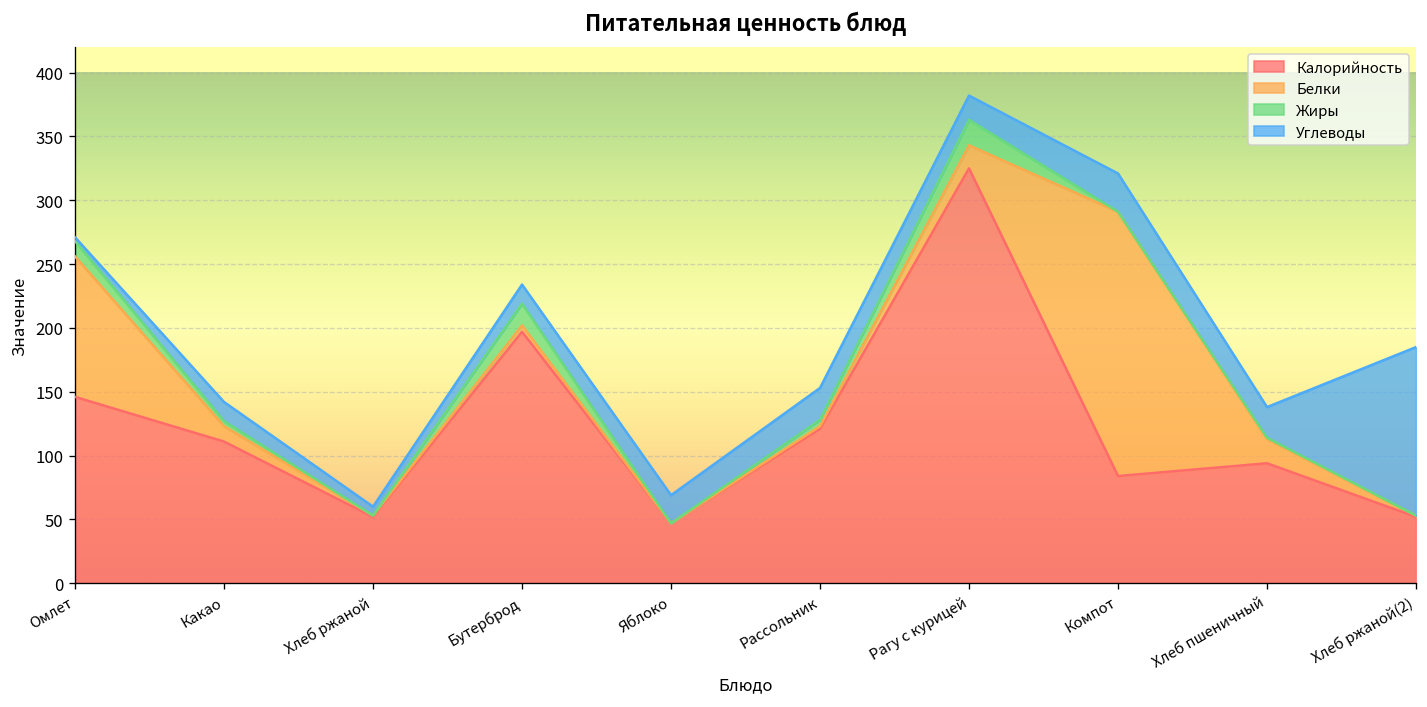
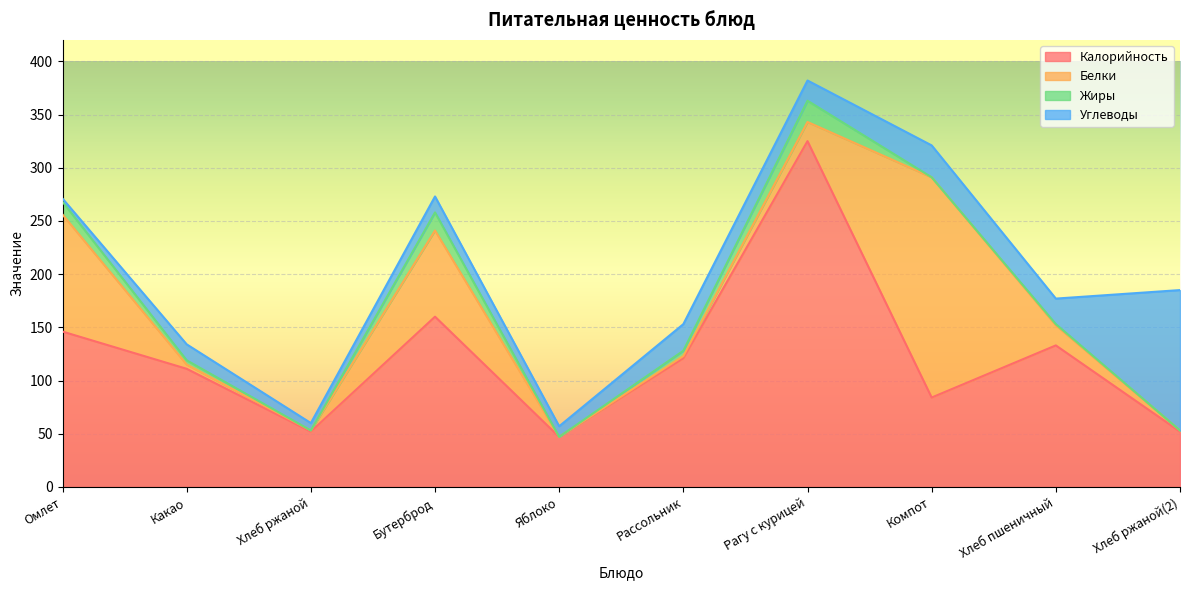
Белки, Какао: 12 -> 4
Калорийность, Бутерброд: 197 -> 160
Белки, Бутерброд: 5 -> 81
Углеводы, Яблоко: 22 -> 10
Калорийность, Хлеб пшеничный: 94 -> 133
